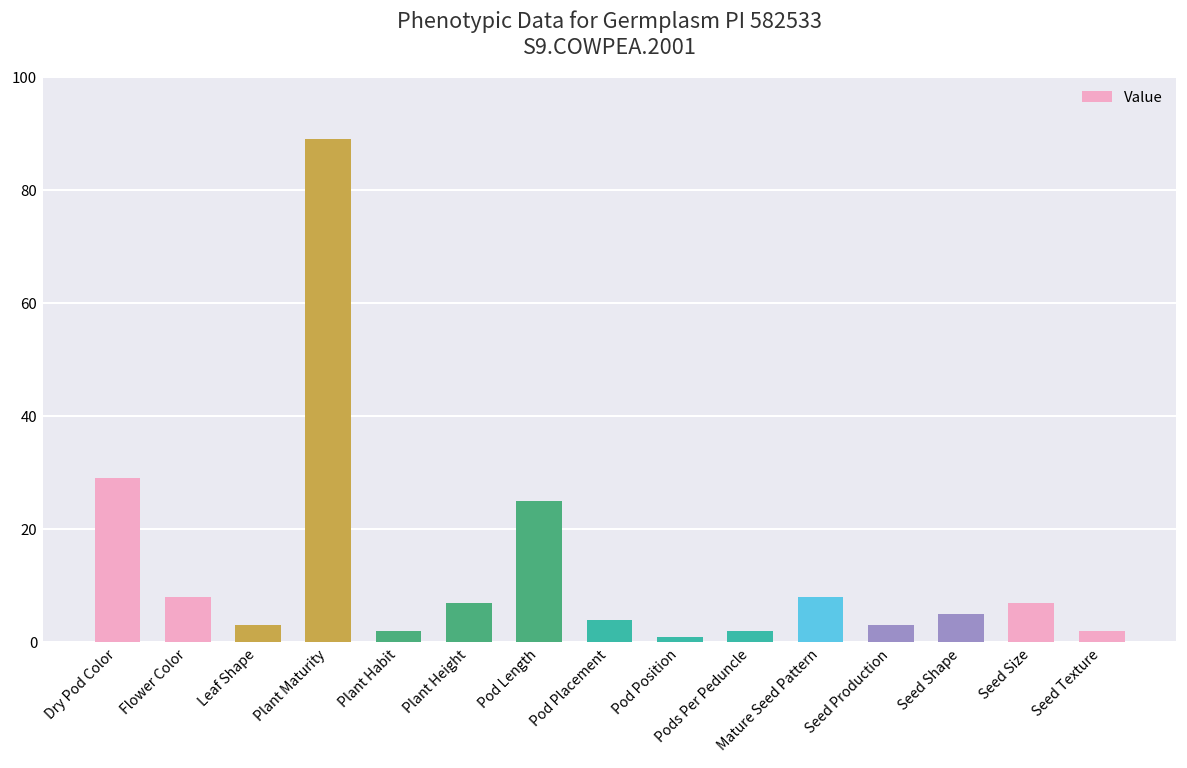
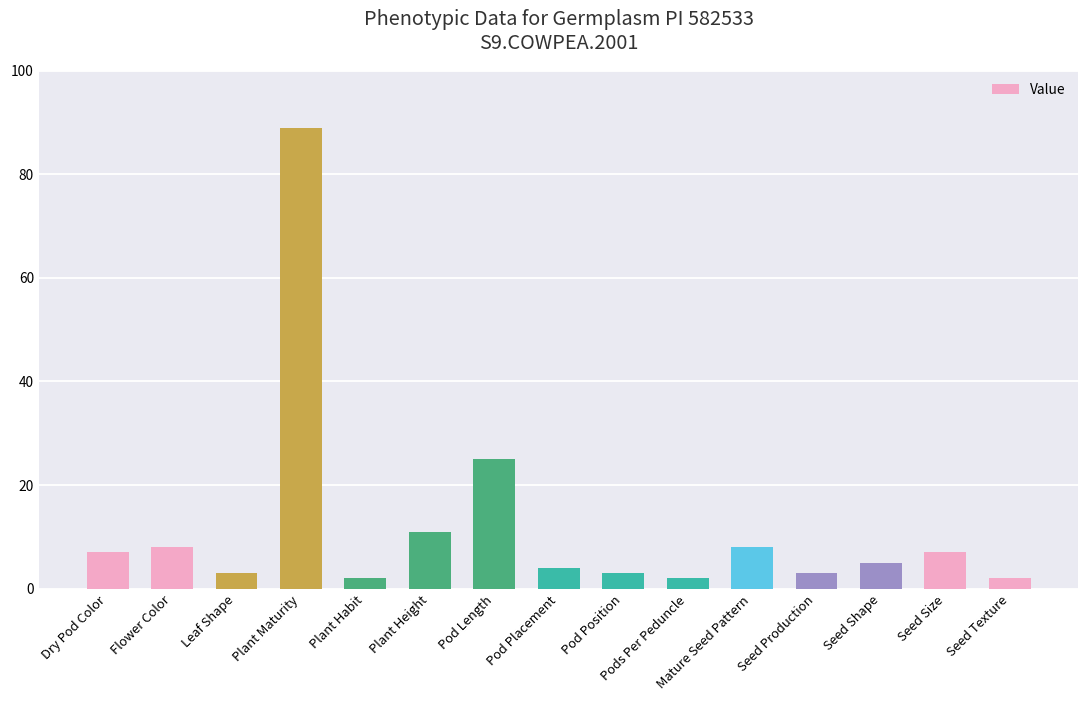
Dry Pod Color: 29 -> 7
Plant Height: 7 -> 11
Pod Position: 1 -> 3
